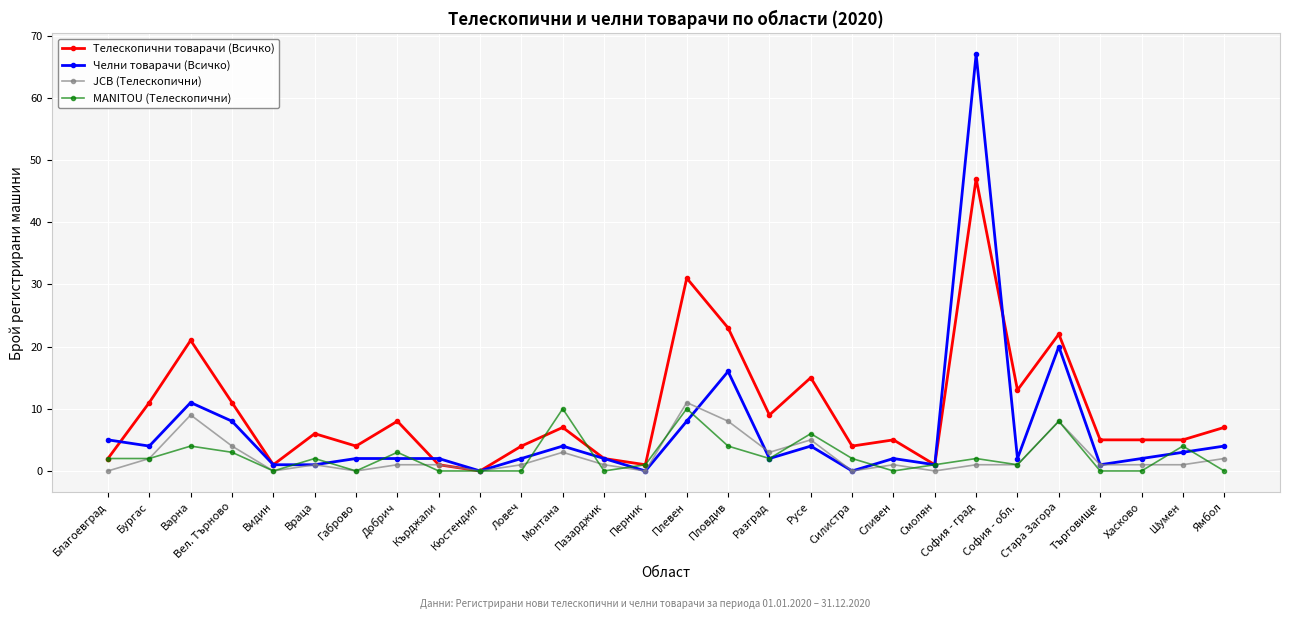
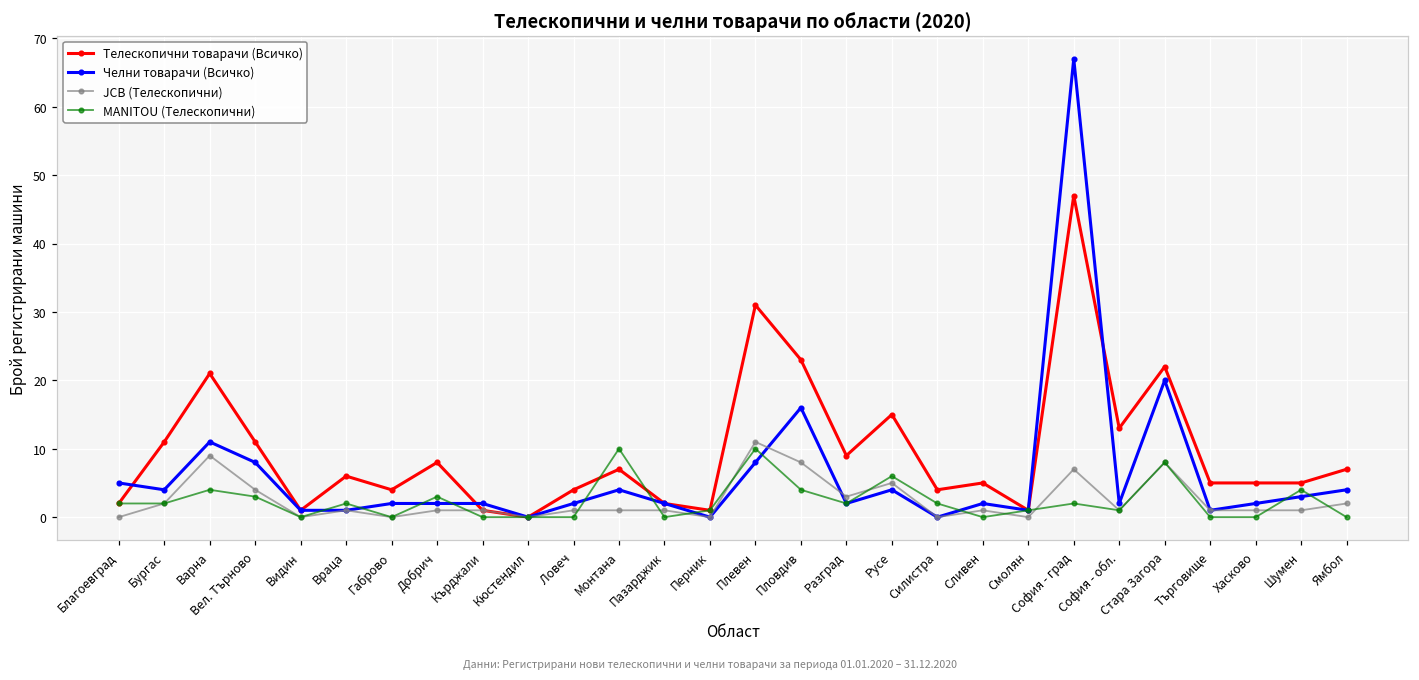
JCB (Телескопични), Монтана: 3 -> 1
JCB (Телескопични), София - град: 1 -> 7
